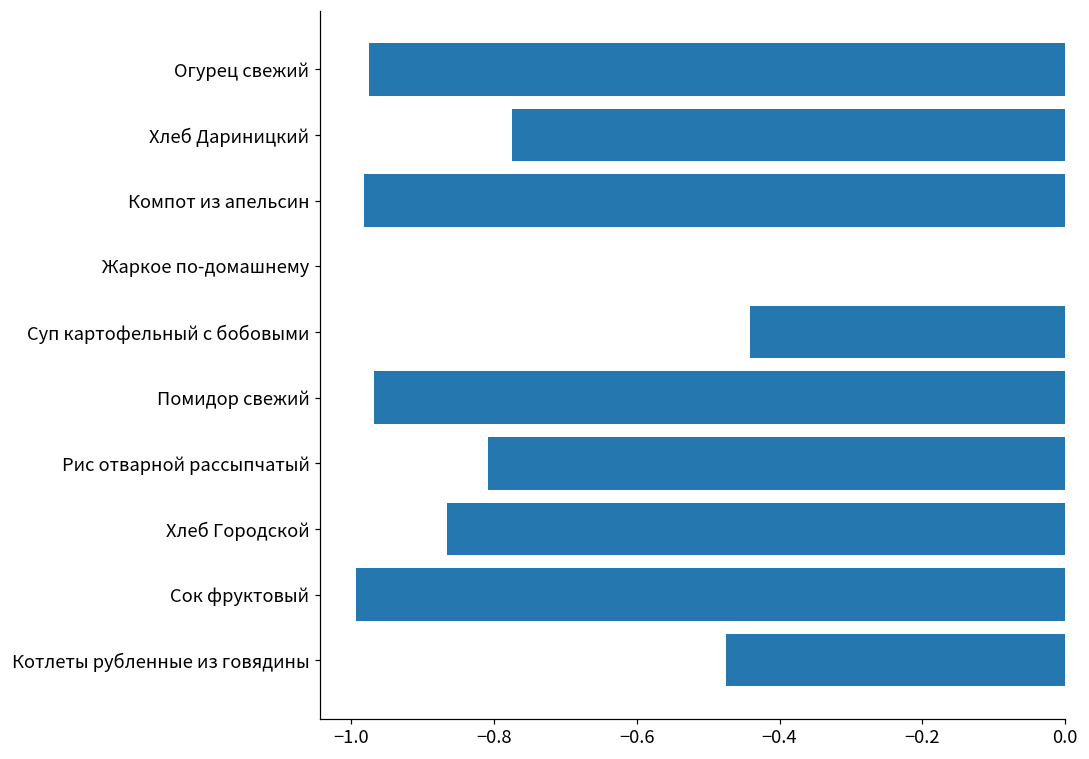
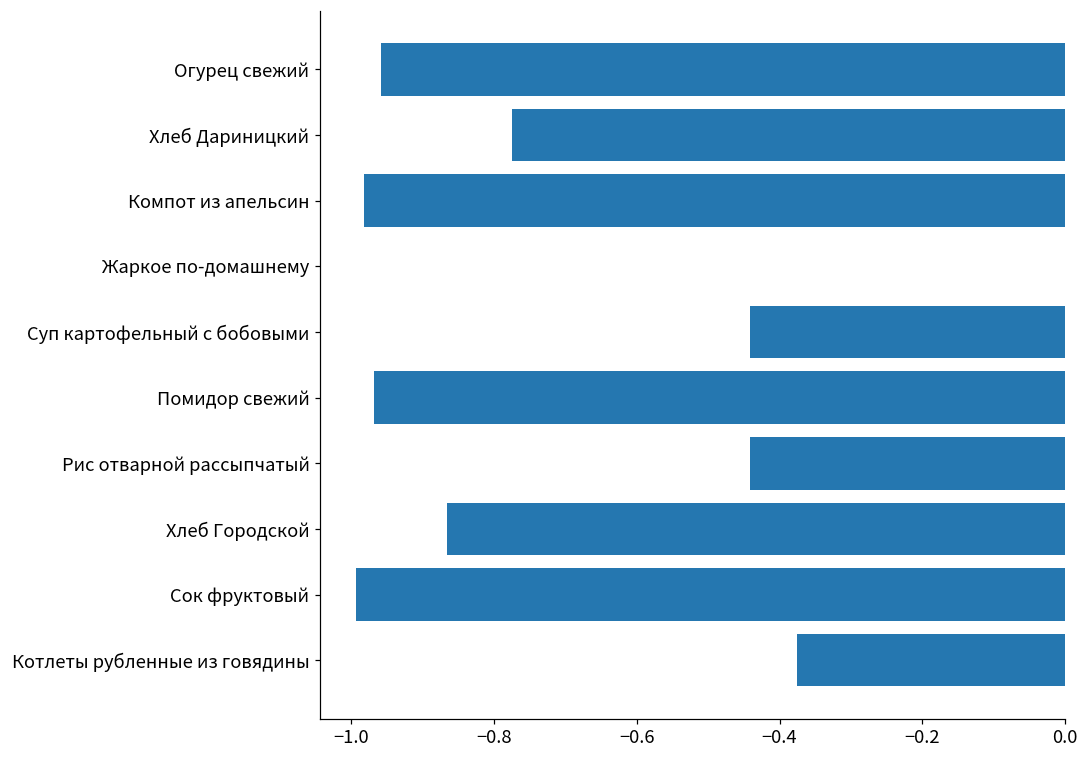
Огурец свежий: -0.98 -> -0.96
Рис отварной рассыпчатый: -0.81 -> -0.44
Котлеты рубленные из говядины: -0.48 -> -0.38
